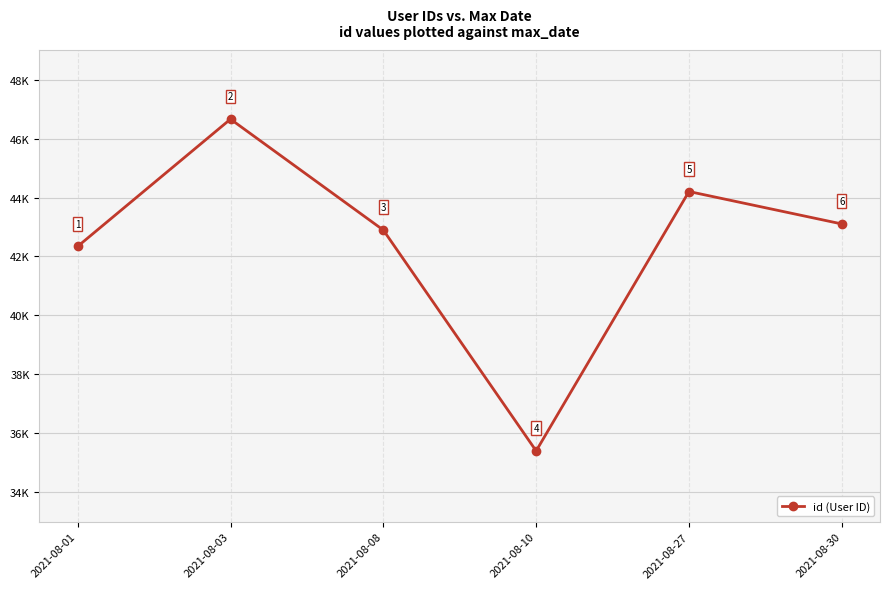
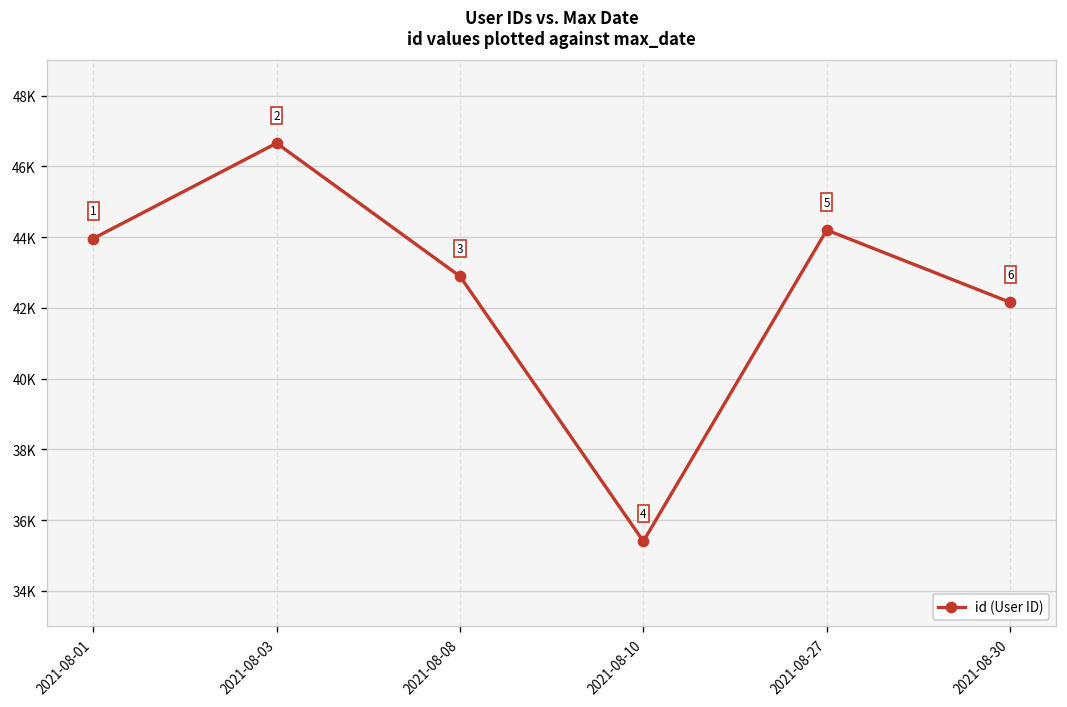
2021-08-01: 42300 -> 44000
2021-08-30: 43100 -> 42200
